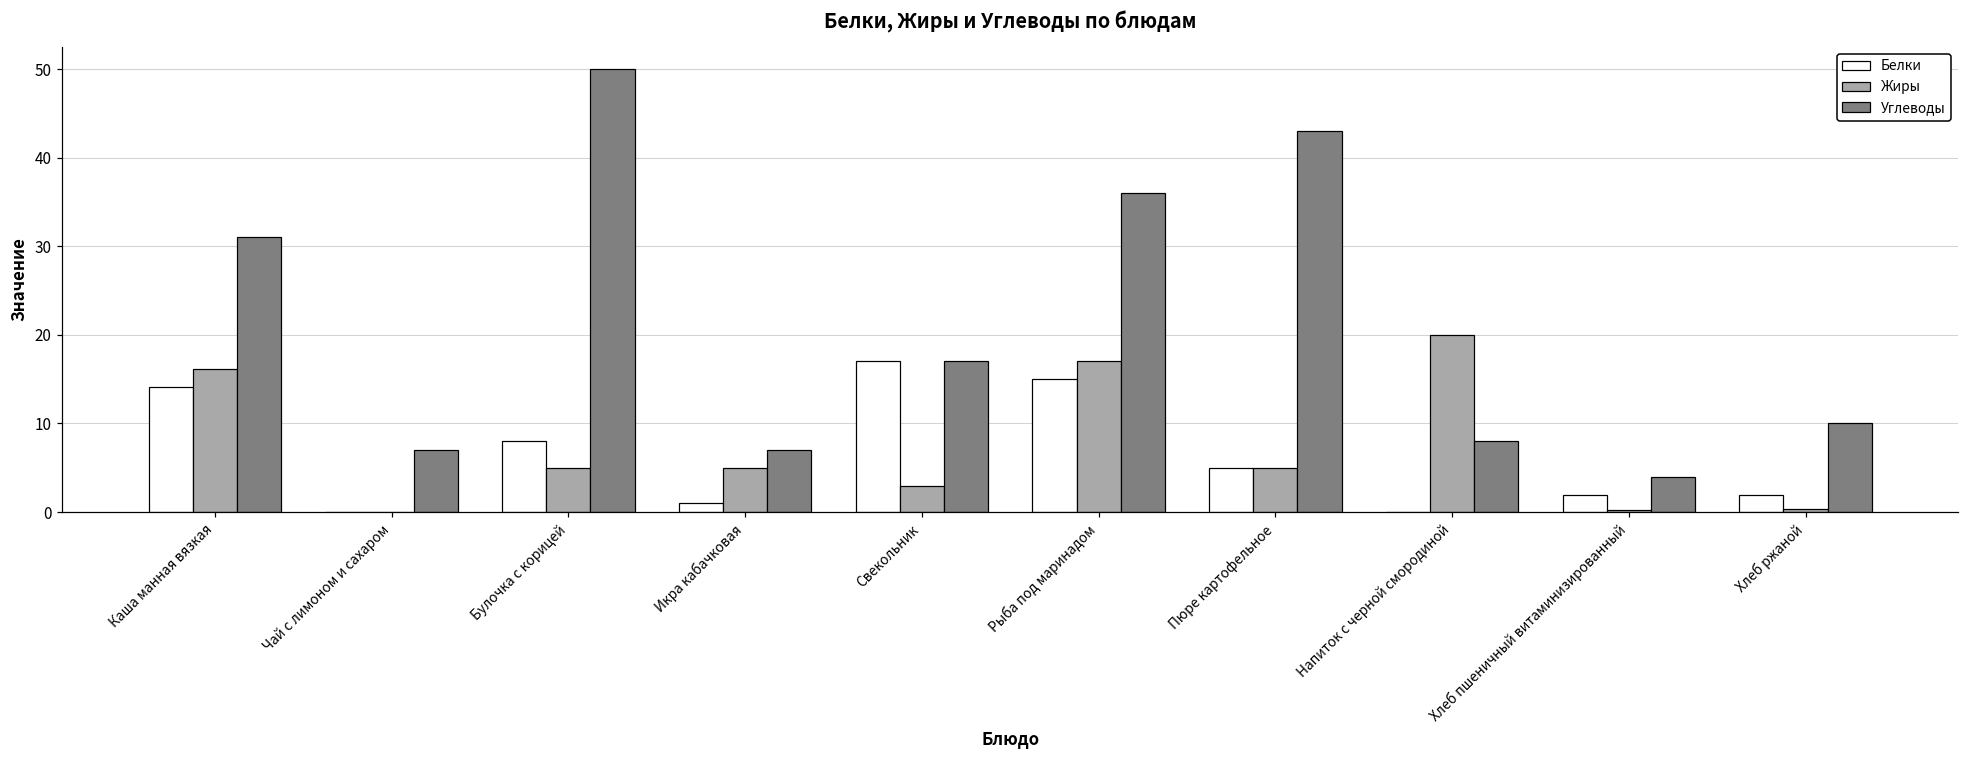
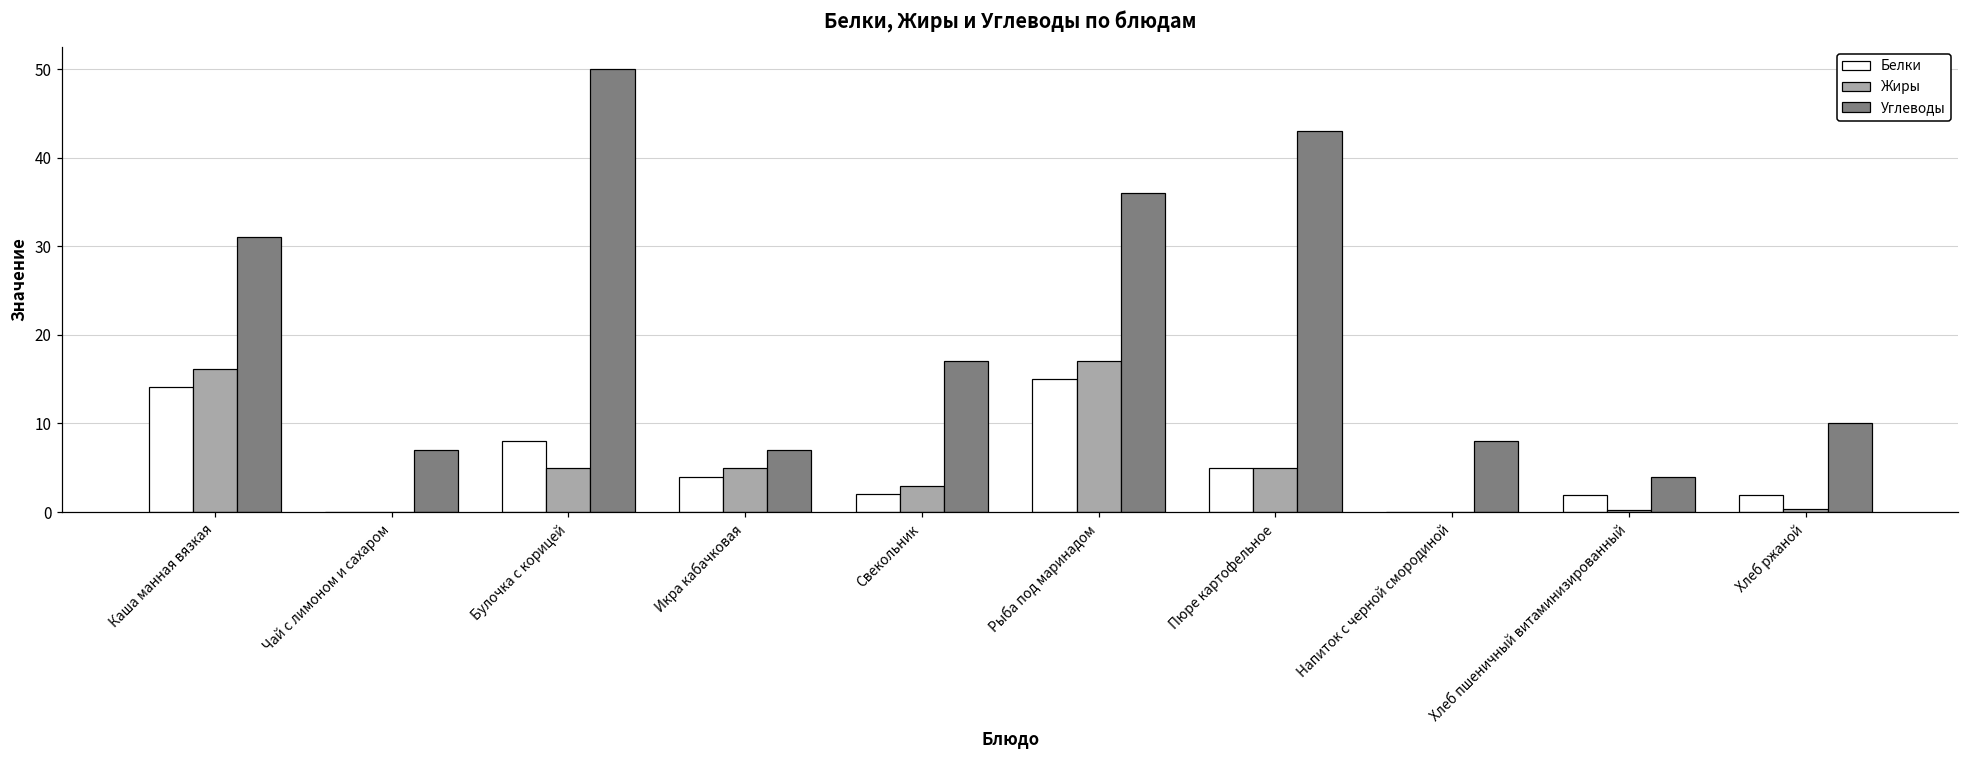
Белки, Икра кабачковая: 1 -> 4
Белки, Свекольник: 17 -> 2
Жиры, Напиток с черной смородиной: 20 -> 0
